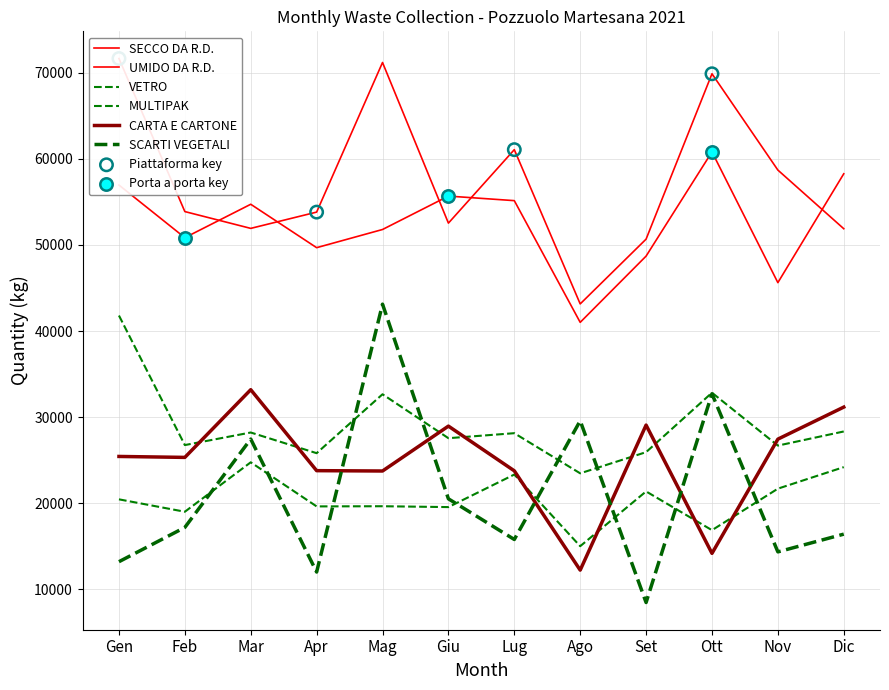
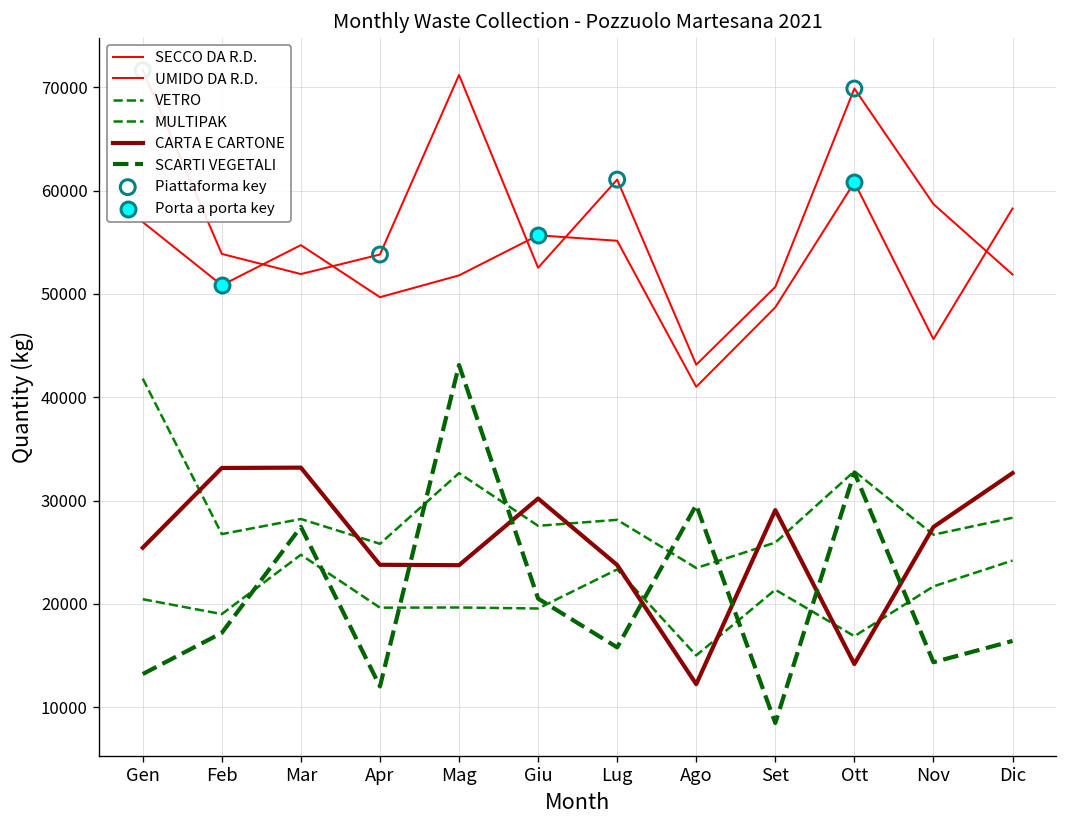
CARTA E CARTONE, Feb: 25000 -> 33000
CARTA E CARTONE, Giu: 29000 -> 30000
CARTA E CARTONE, Dic: 31000 -> 33000
